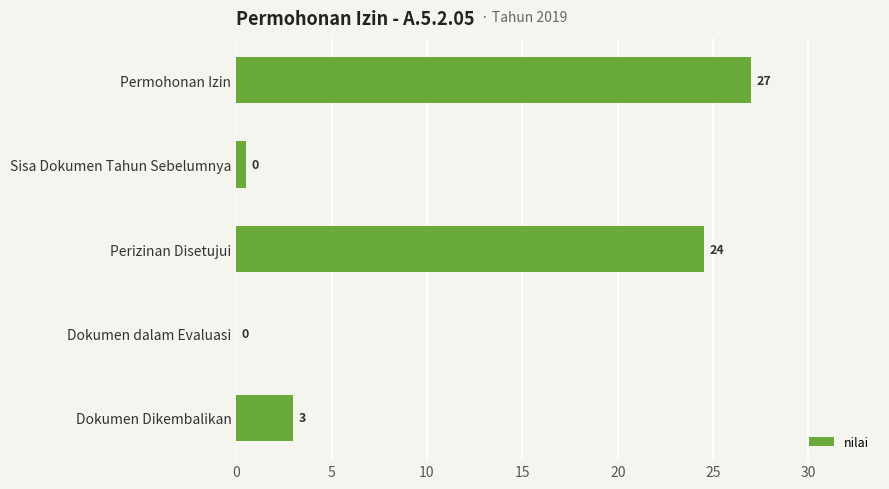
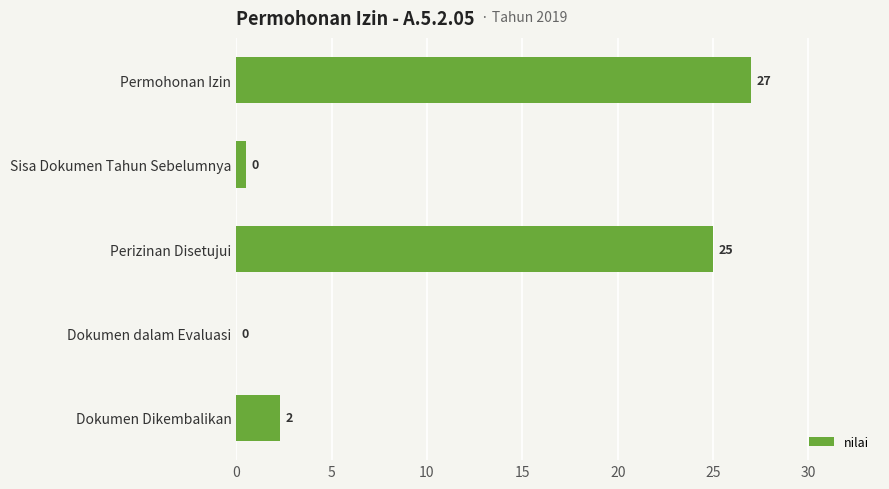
Perizinan Disetujui: 24 -> 25
Dokumen Dikembalikan: 3 -> 2
